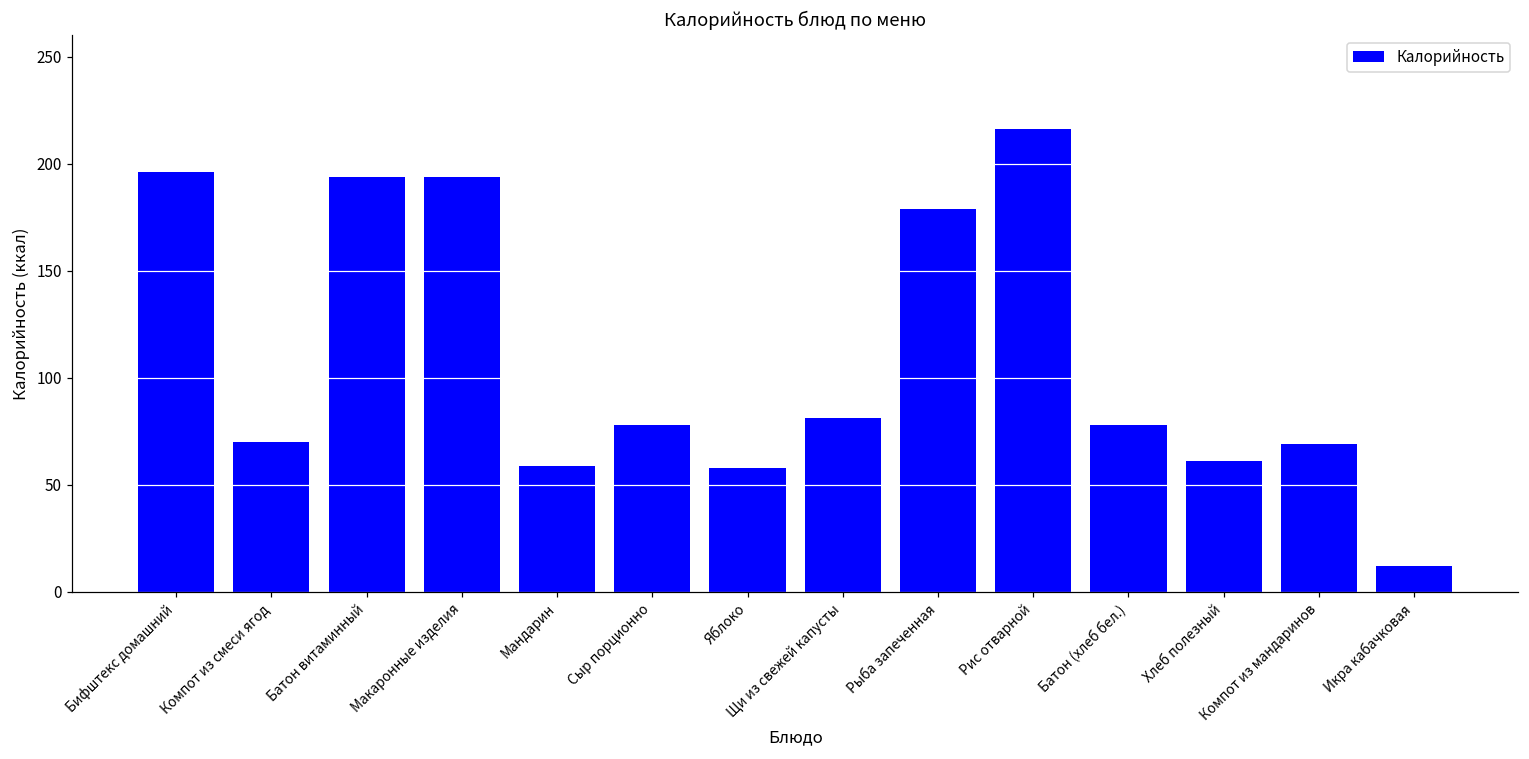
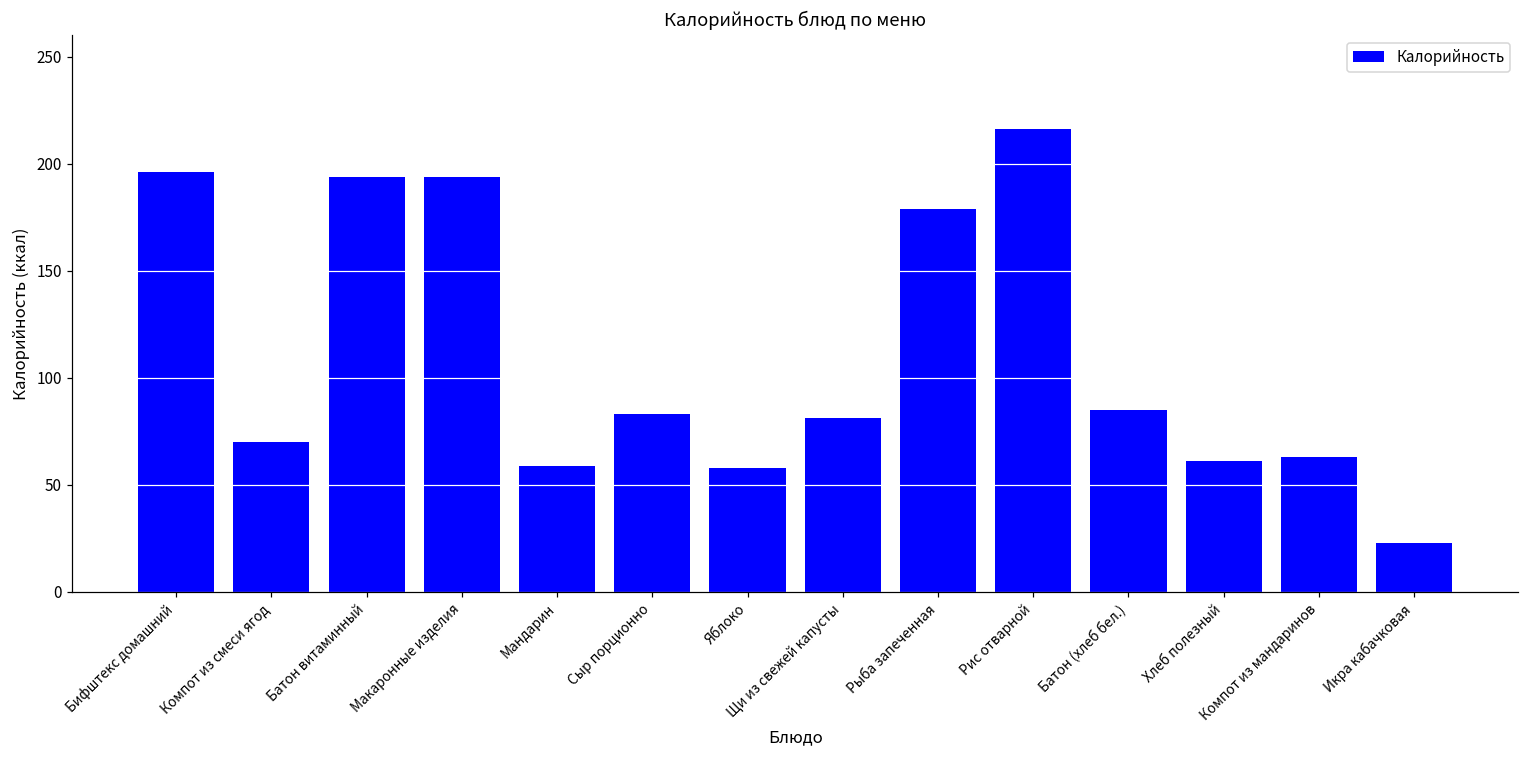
Сыр порционно: 78 -> 83
Батон (хлеб бел.): 78 -> 85
Компот из мандаринов: 69 -> 63
Икра кабачковая: 12 -> 23
